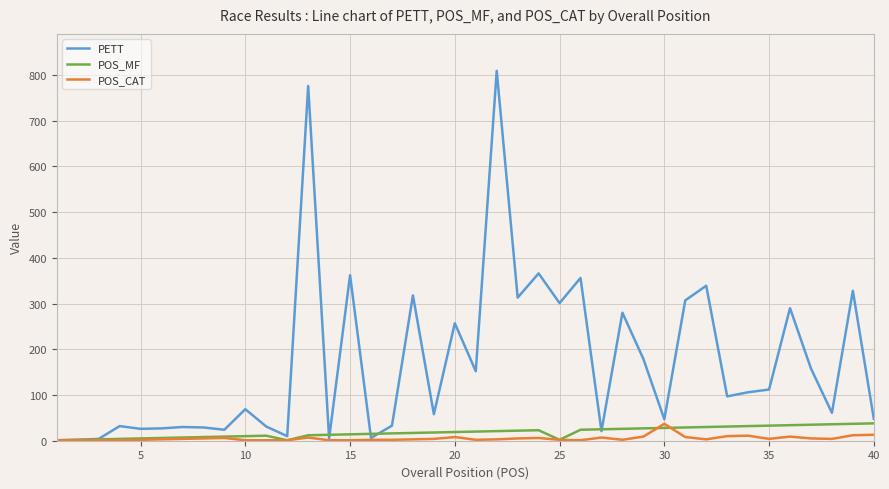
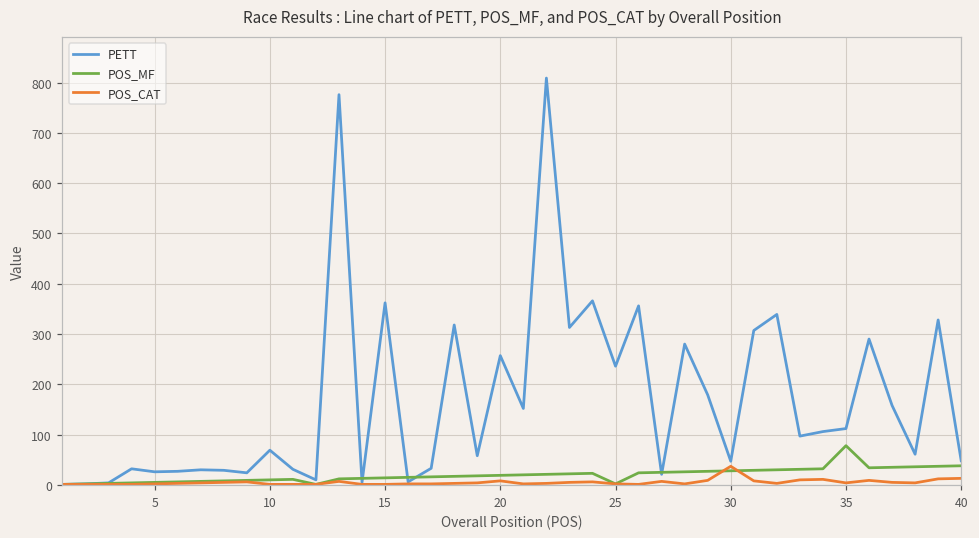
PETT, 25: 300 -> 240
POS_MF, 35: 30 -> 80
